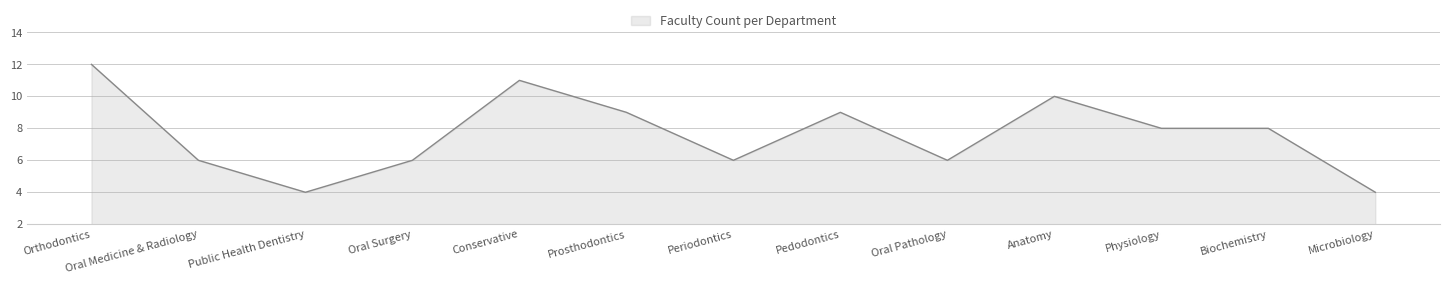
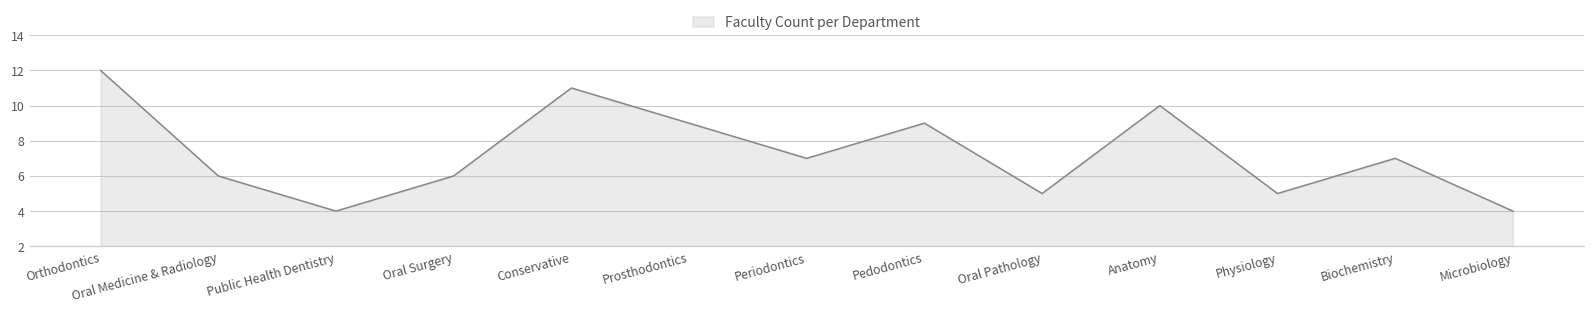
Periodontics: 6 -> 7
Oral Pathology: 6 -> 5
Physiology: 8 -> 5
Biochemistry: 8 -> 7
